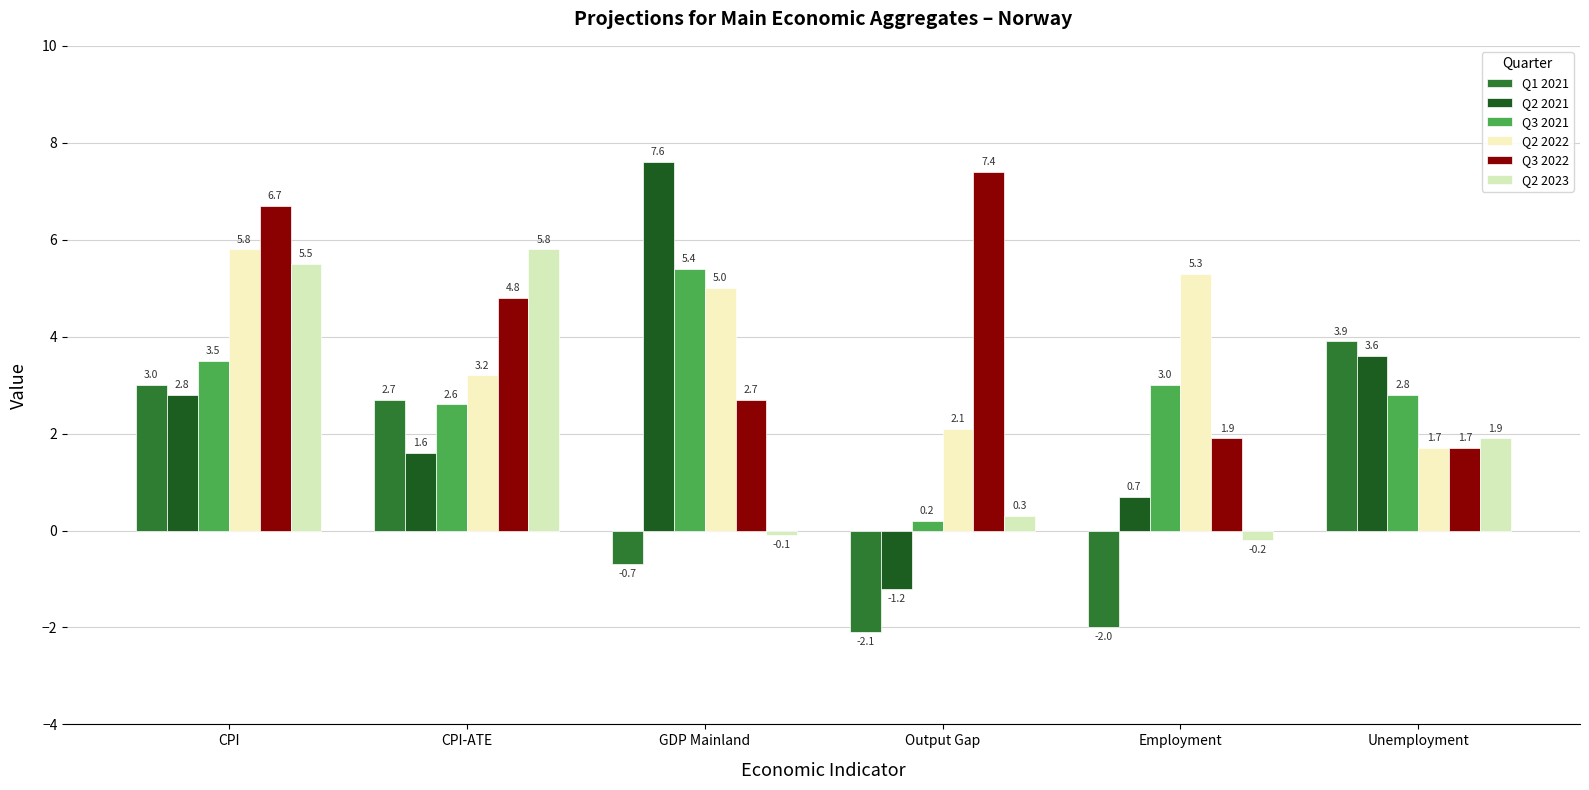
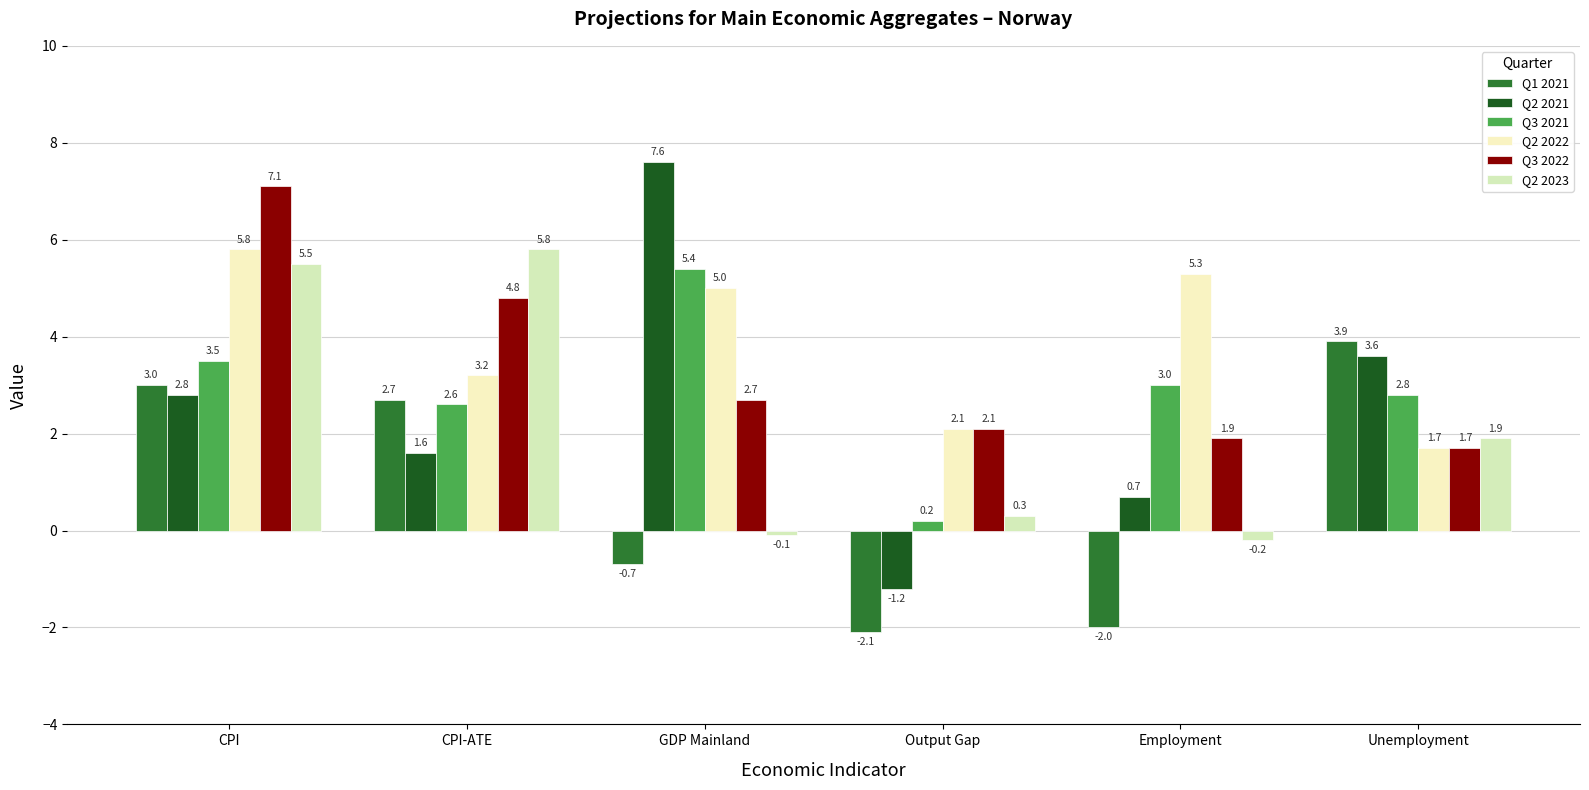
Q3 2022, CPI: 6.7 -> 7.1
Q3 2022, Output Gap: 7.4 -> 2.1
